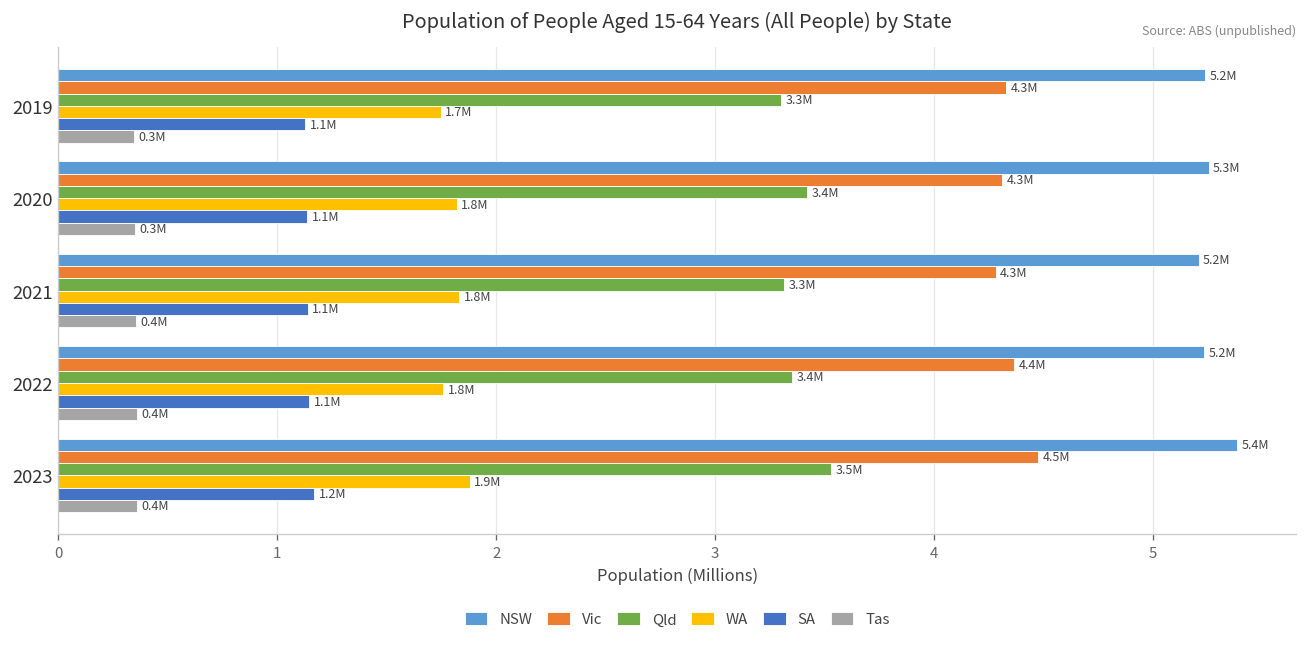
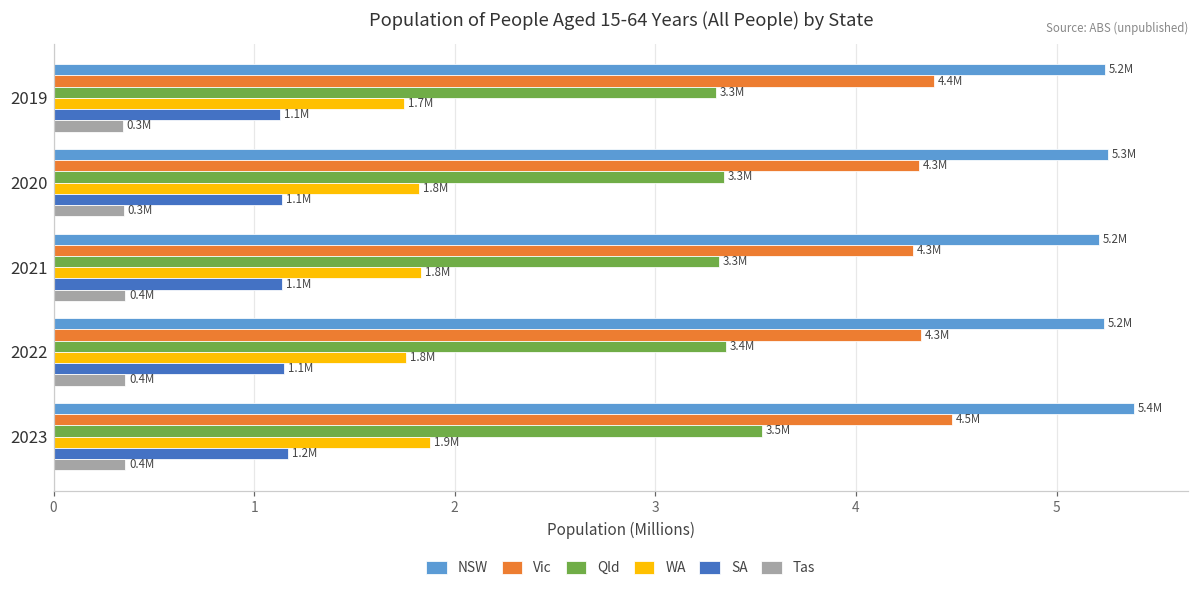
Vic, 2019: 4.3M -> 4.4M
Qld, 2020: 3.4M -> 3.3M
Vic, 2022: 4.4M -> 4.3M
